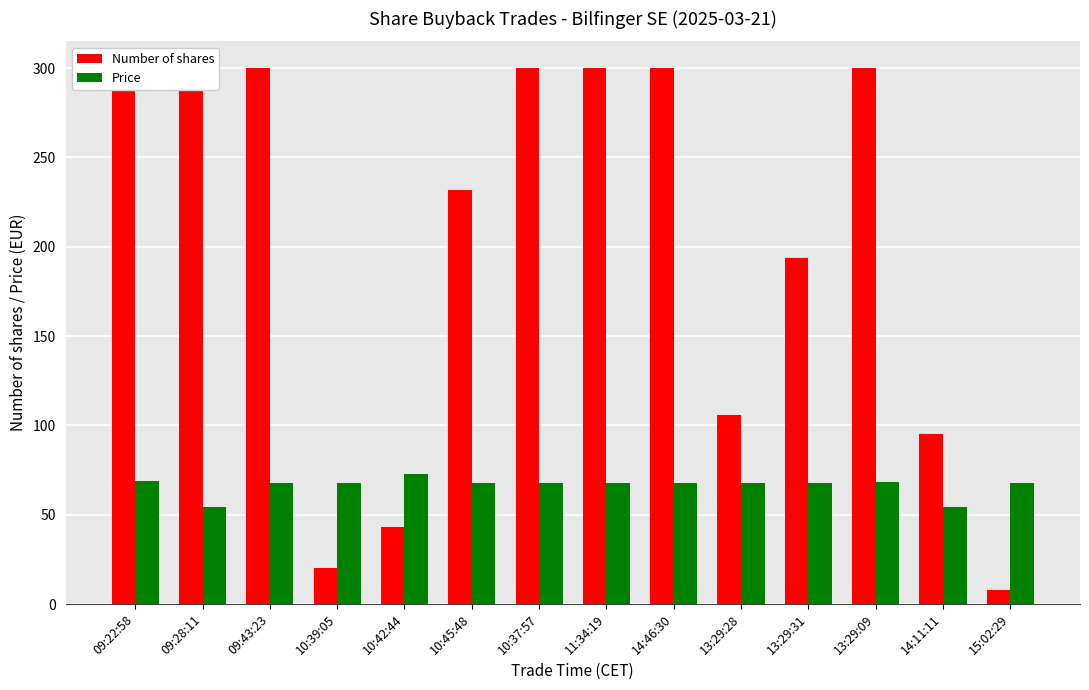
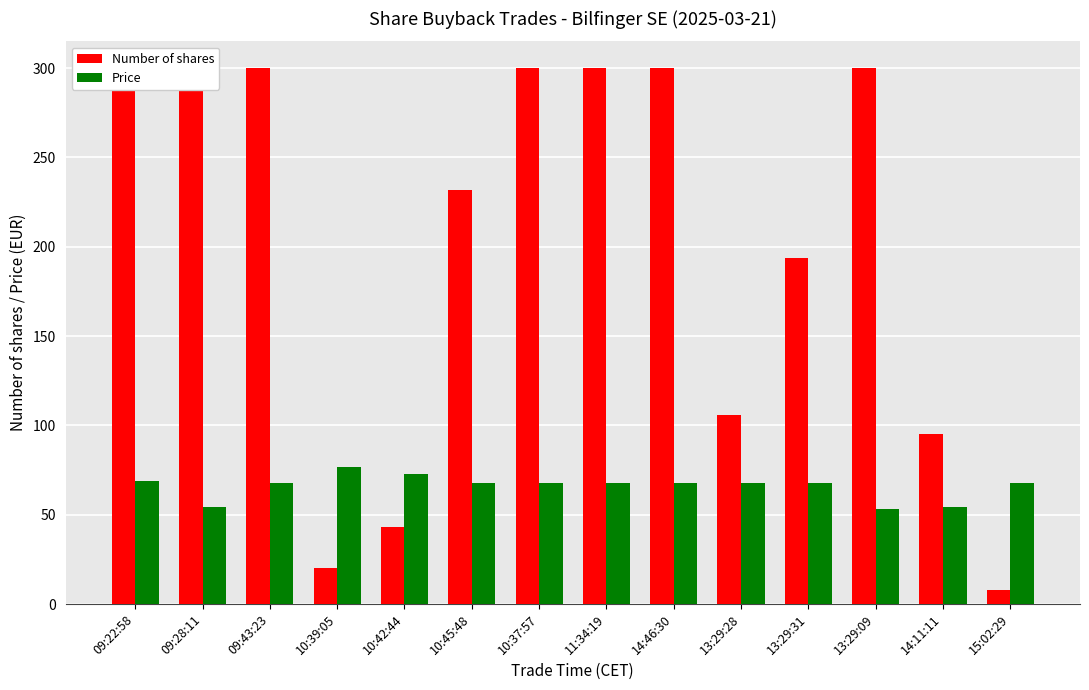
Price, 10:39:05: 68 -> 77
Price, 13:29:09: 68 -> 53
